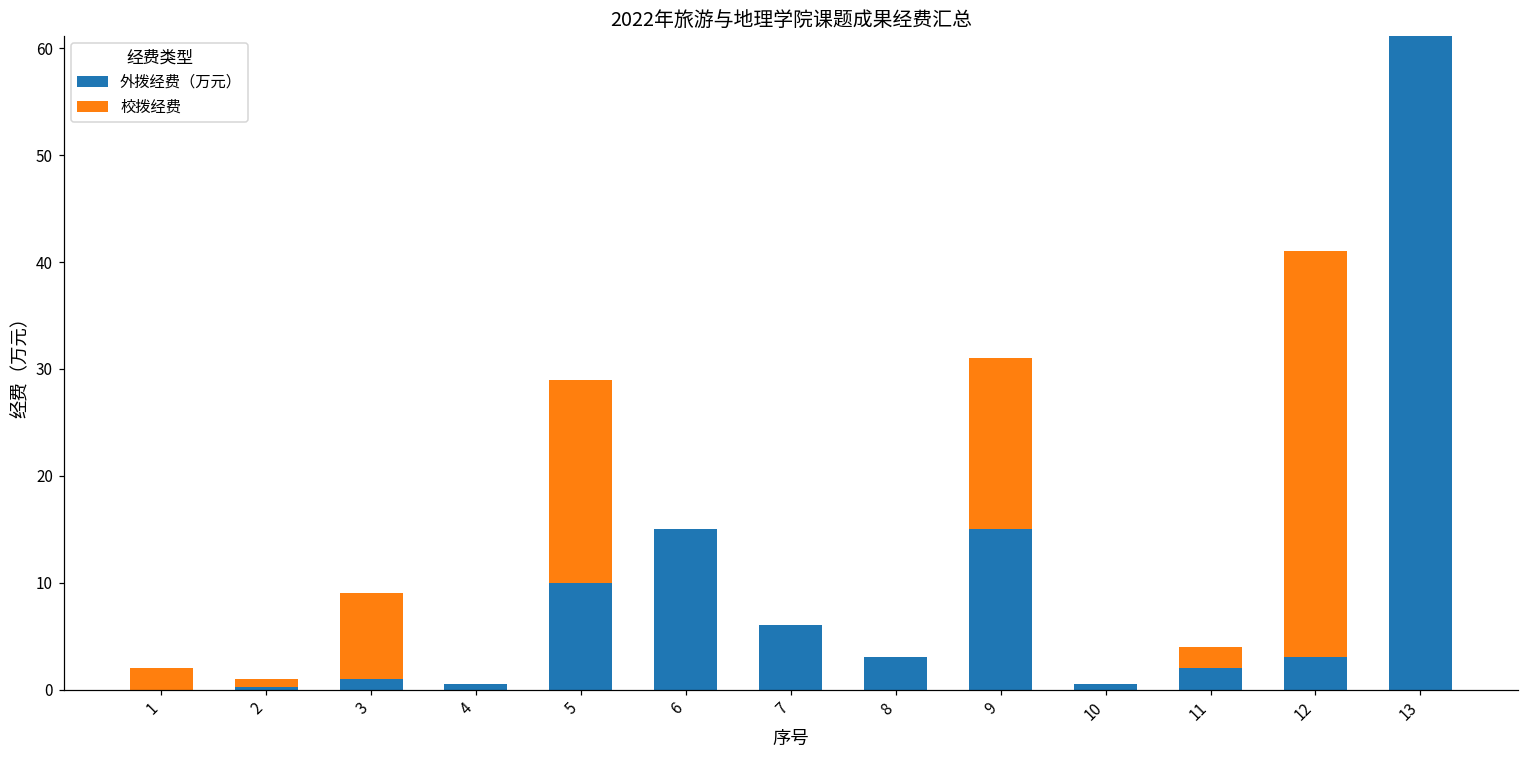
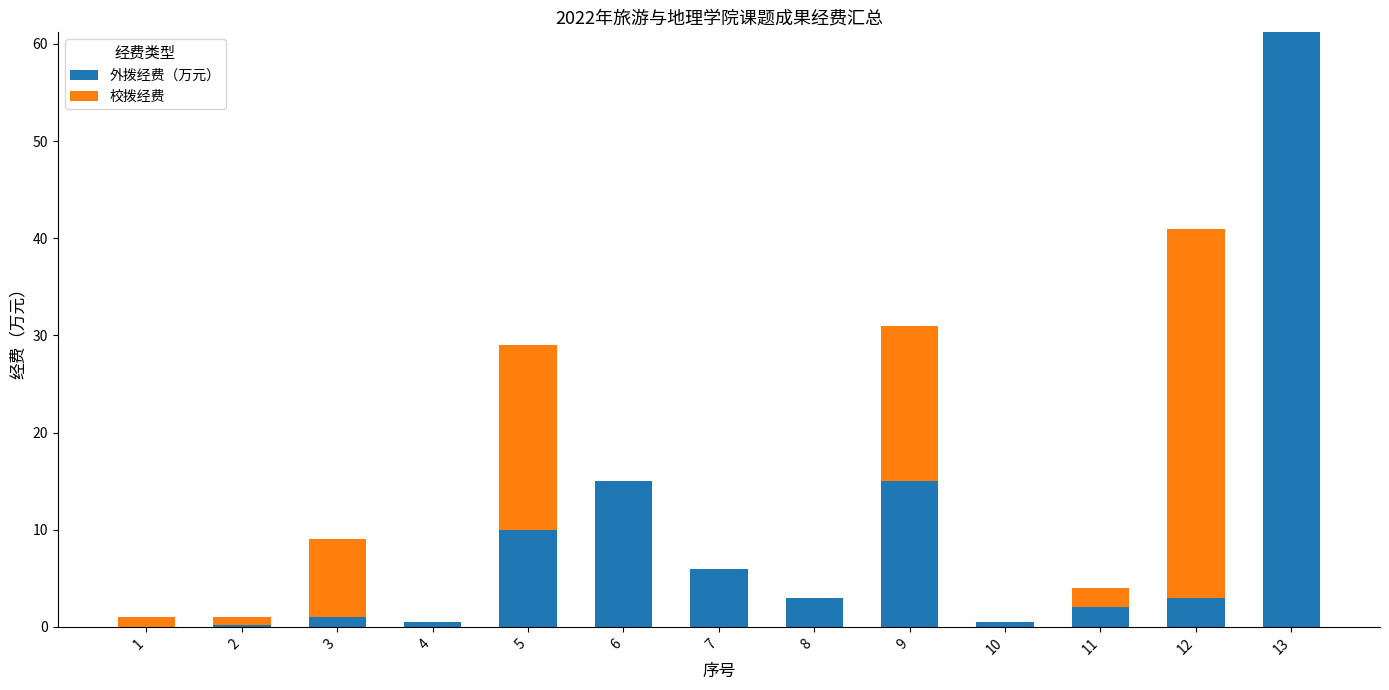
校拨经费, 1: 2 -> 1
